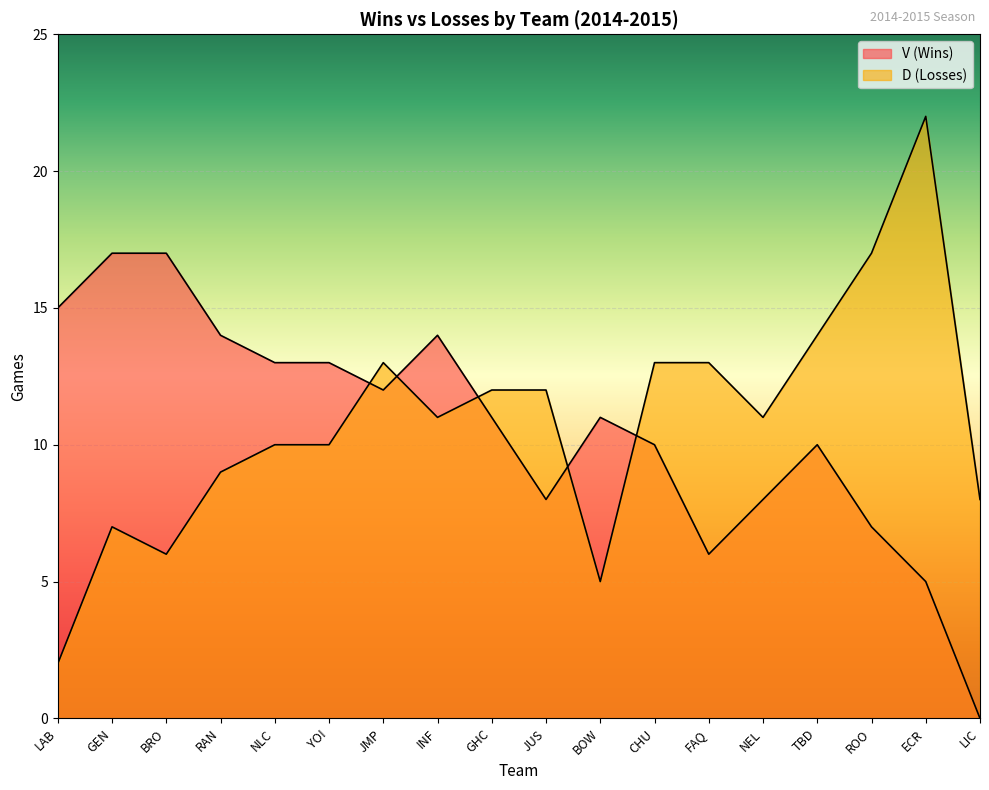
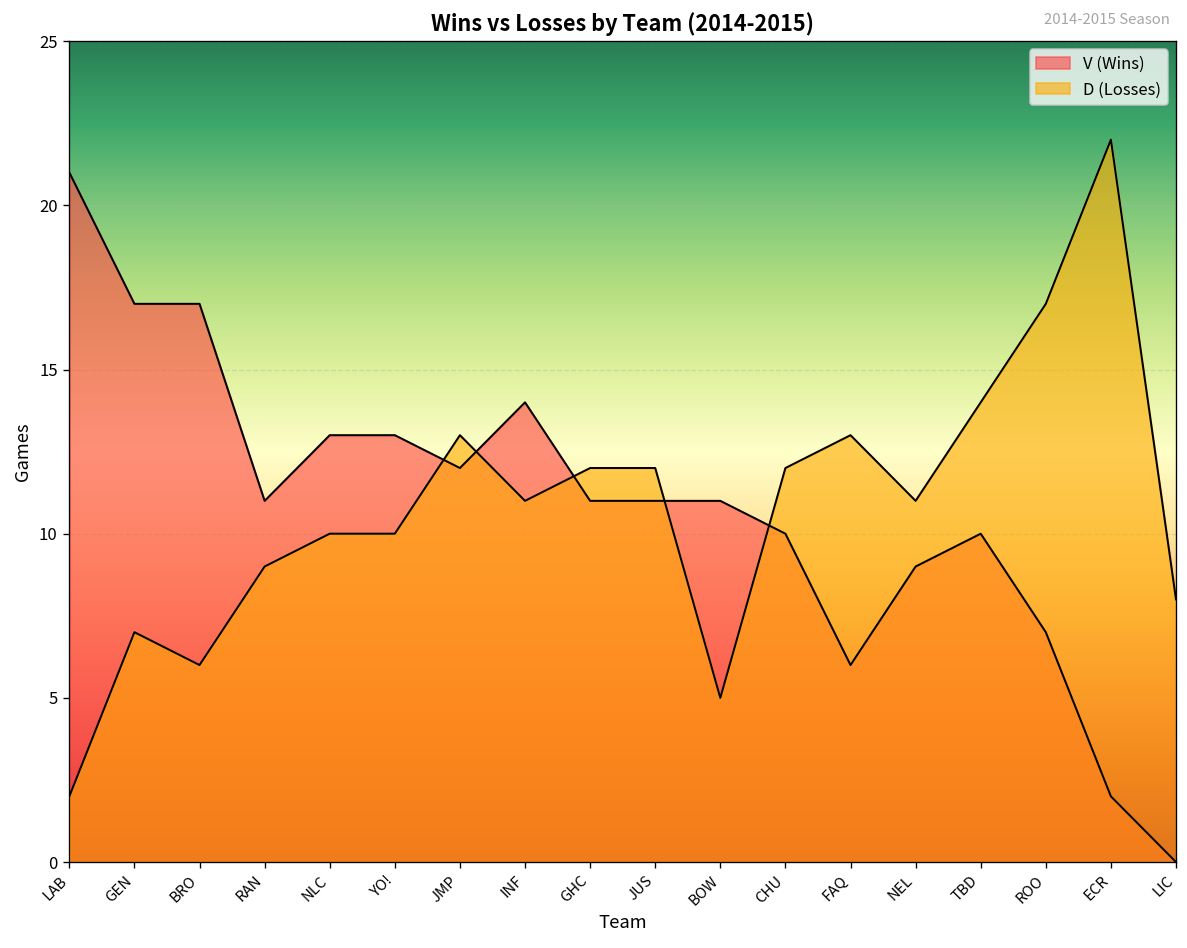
V (Wins), LAB: 15 -> 21
V (Wins), RAN: 14 -> 11
V (Wins), JUS: 8 -> 11
D (Losses), CHU: 13 -> 12
V (Wins), NEL: 8 -> 9
V (Wins), ECR: 5 -> 2
